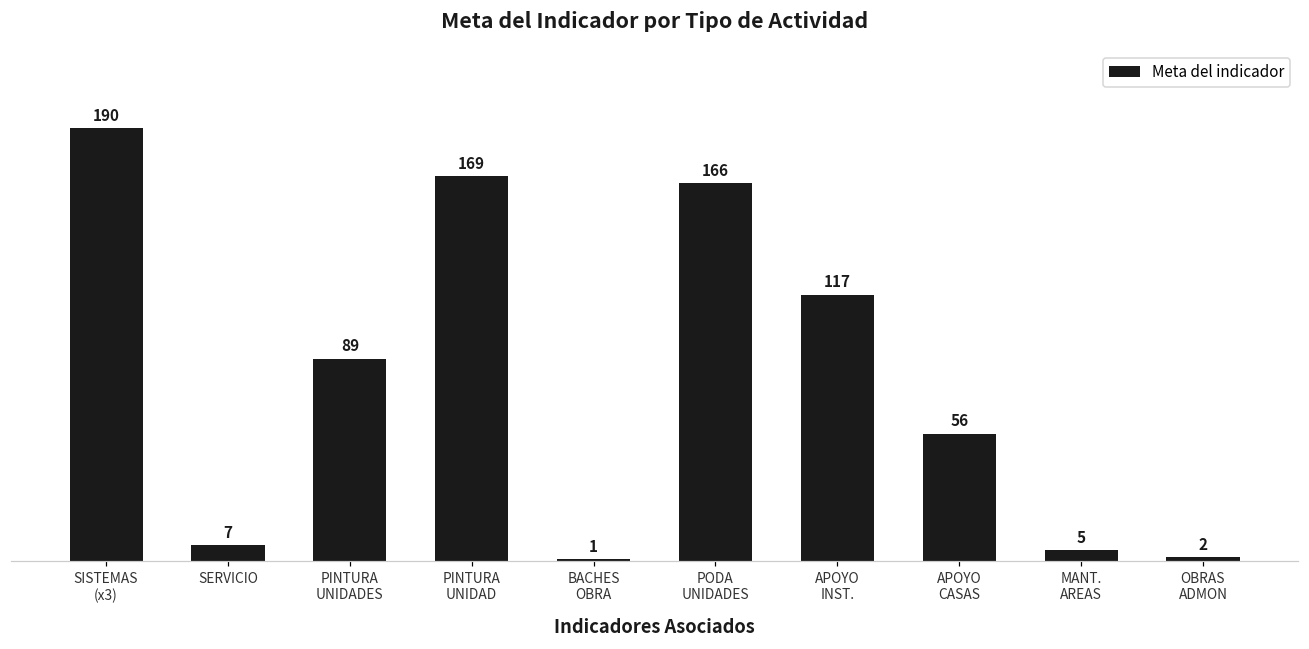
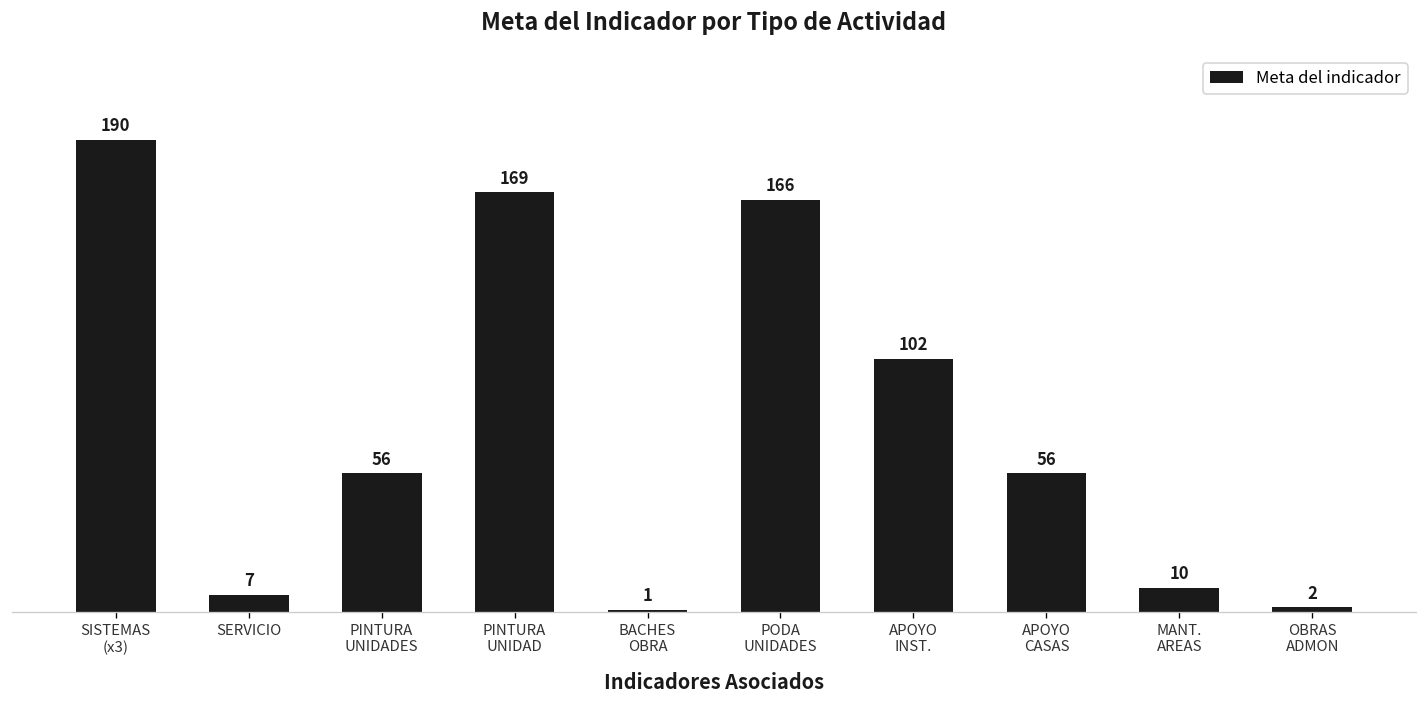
PINTURA UNIDADES: 89 -> 56
APOYO INST.: 117 -> 102
MANT. AREAS: 5 -> 10
